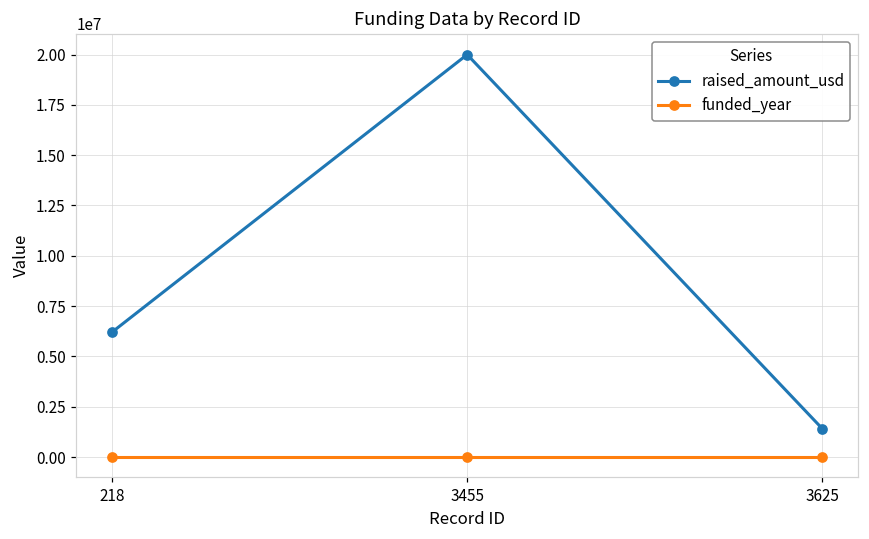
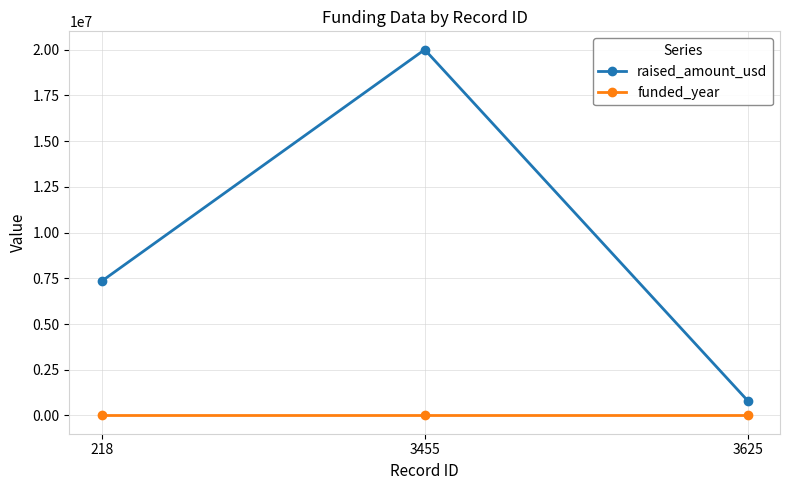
raised_amount_usd, 218: 6200000 -> 7300000
raised_amount_usd, 3625: 1400000 -> 800000
